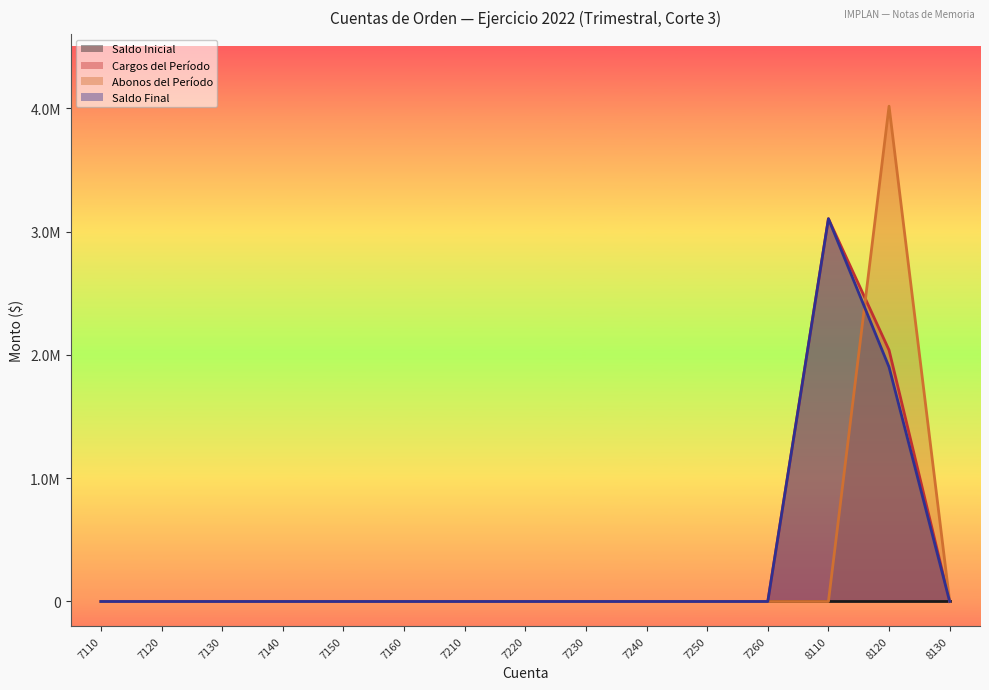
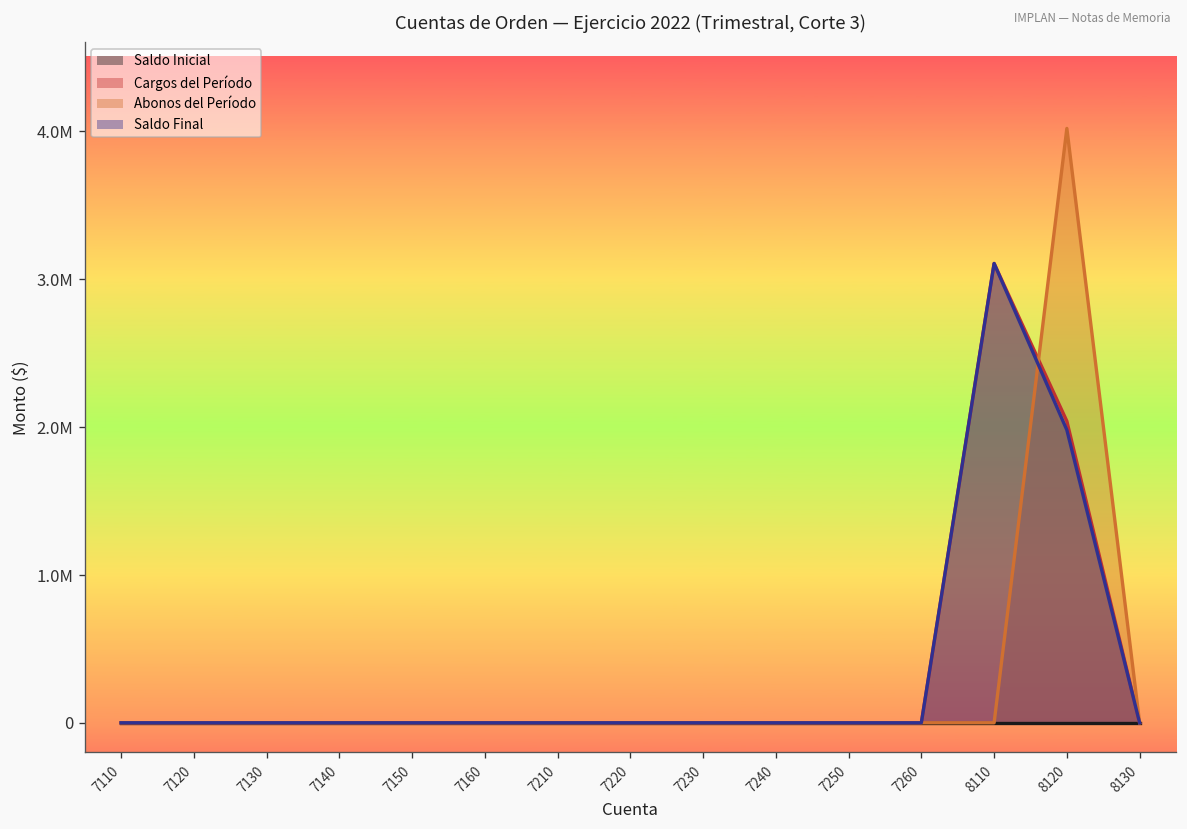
Saldo Final, 8120: 1900000 -> 1980000
